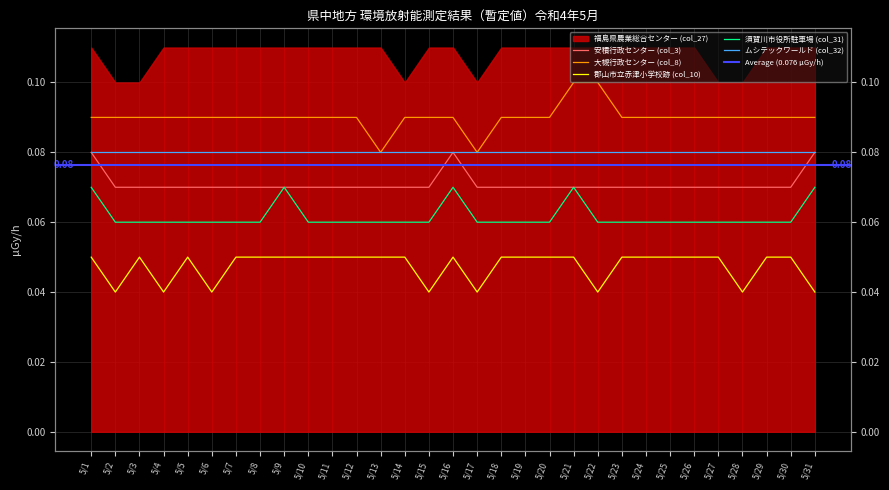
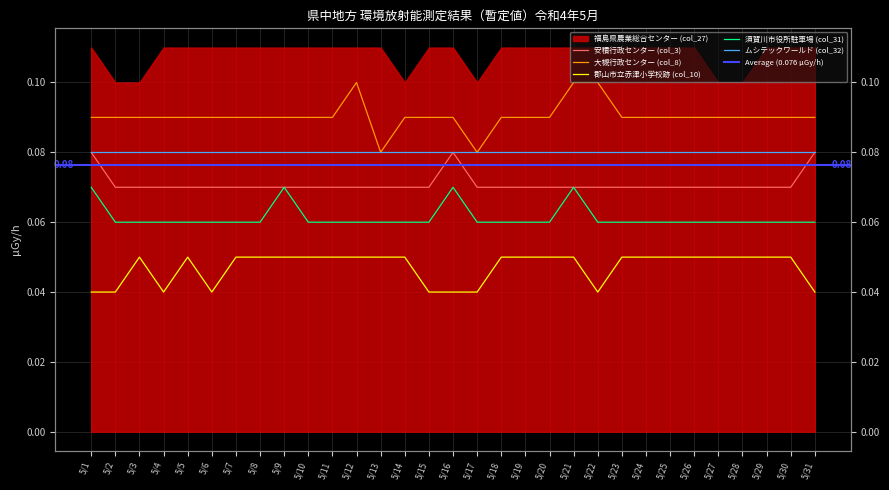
郡山市立赤津小学校跡 (col_10), 5/1: 0.05 -> 0.04
大槻行政センター (col_8), 5/12: 0.09 -> 0.10
郡山市立赤津小学校跡 (col_10), 5/16: 0.05 -> 0.04
郡山市立赤津小学校跡 (col_10), 5/28: 0.04 -> 0.05
須賀川市役所駐車場 (col_31), 5/31: 0.07 -> 0.06
